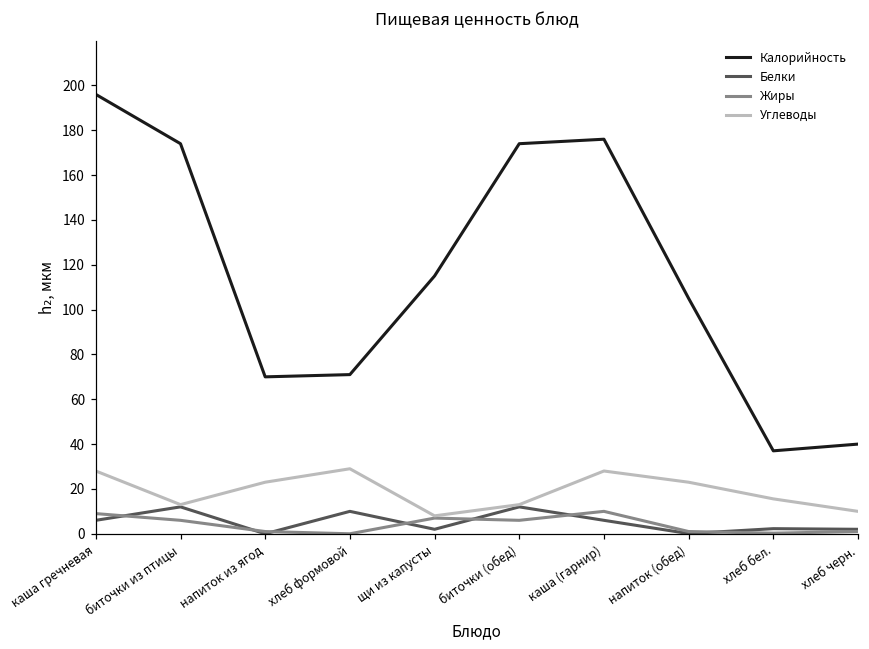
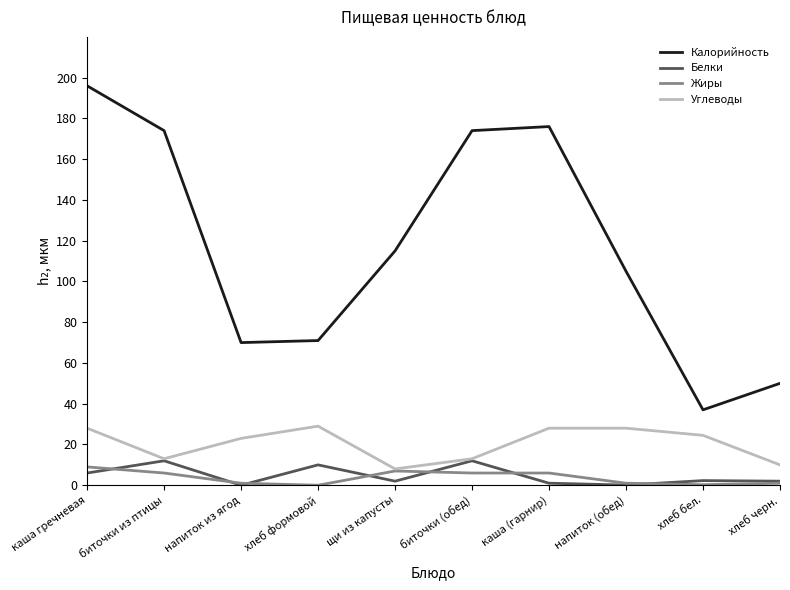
Белки, каша (гарнир): 6 -> 1
Жиры, каша (гарнир): 10 -> 6
Углеводы, напиток (обед): 23 -> 28
Углеводы, хлеб бел.: 16 -> 24
Калорийность, хлеб черн.: 40 -> 50
